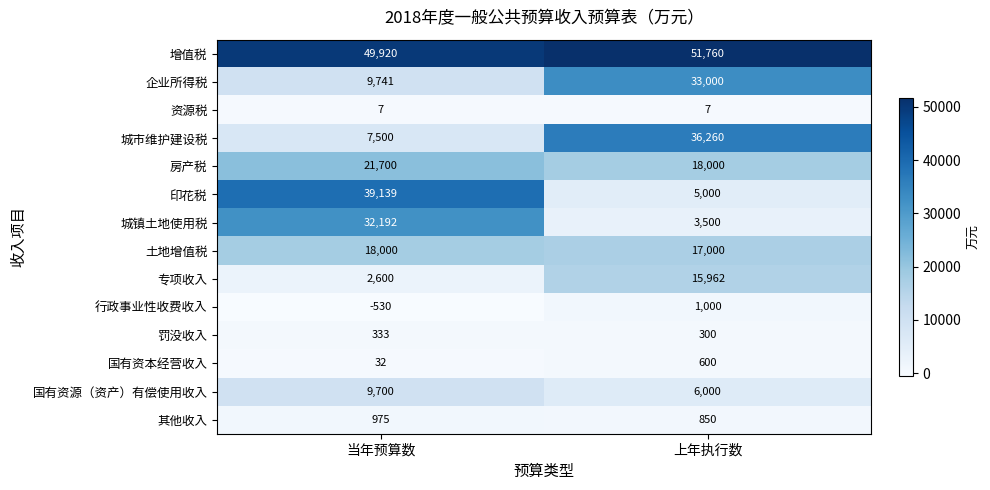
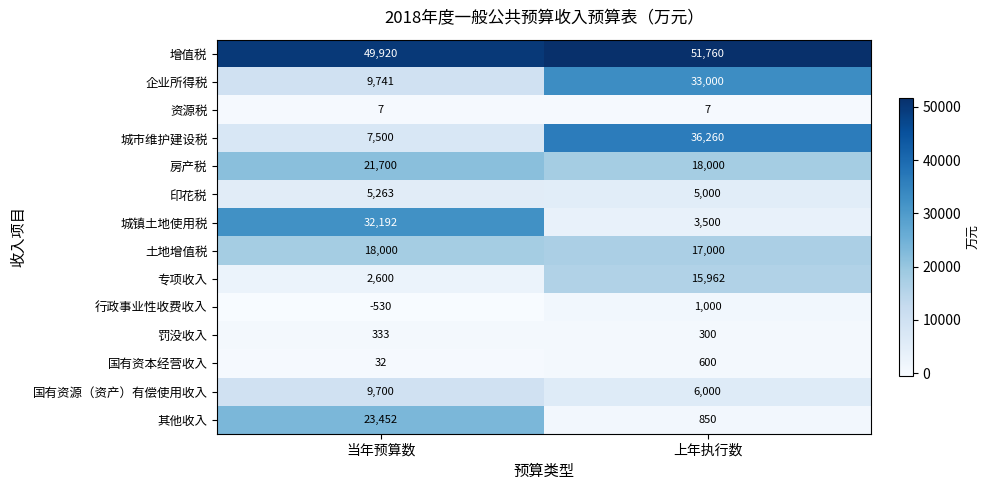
印花税, 当年预算数: 39,139 -> 5,263
其他收入, 当年预算数: 975 -> 23,452
